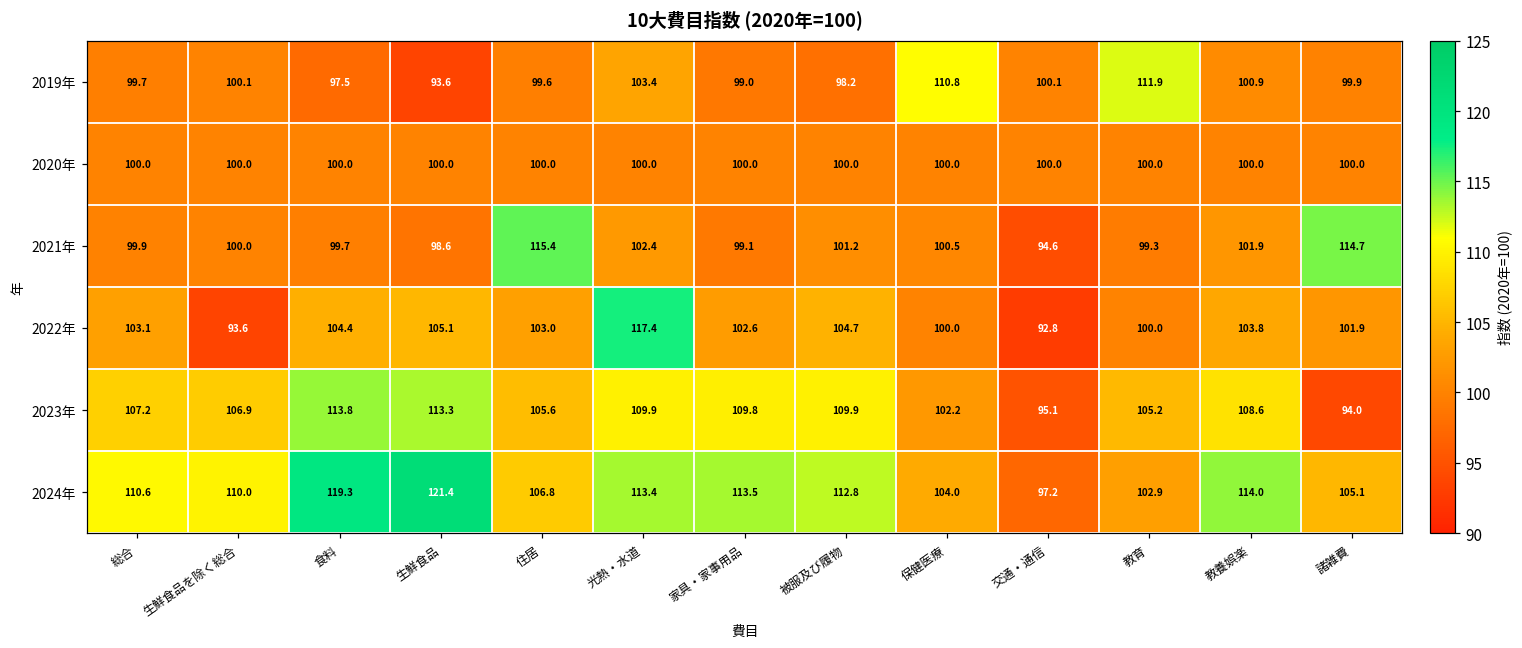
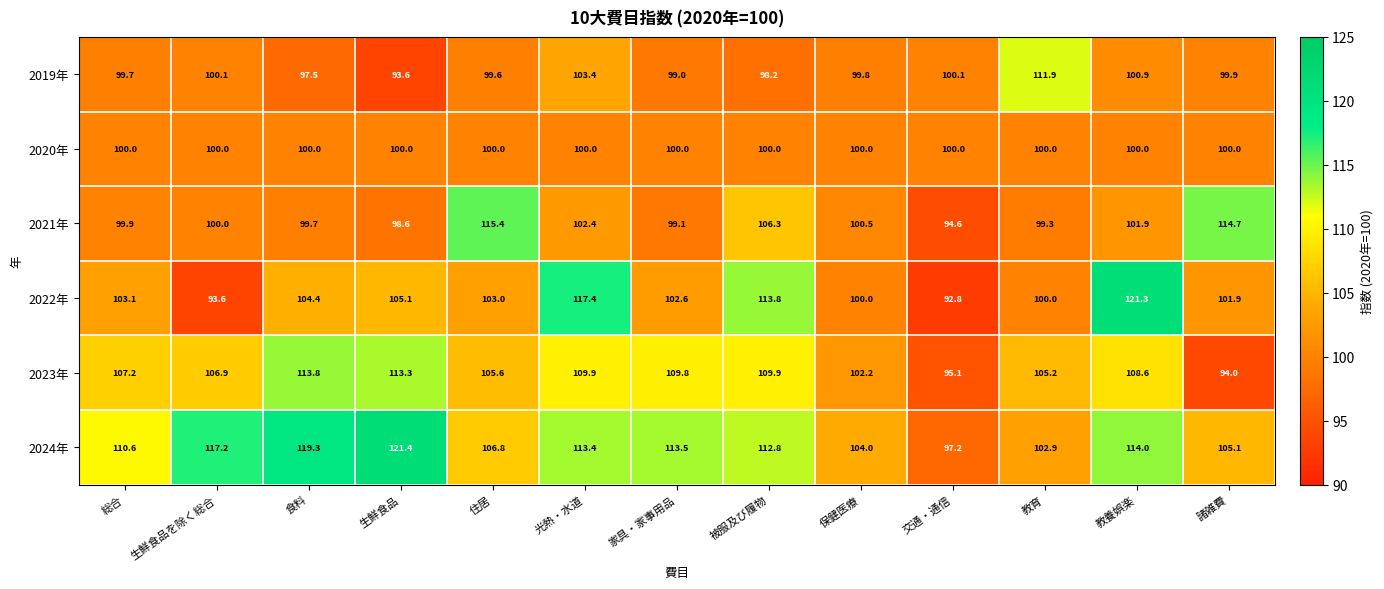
2019年, 保健医療: 110.8 -> 99.8
2021年, 被服及び履物: 101.2 -> 106.3
2022年, 被服及び履物: 104.7 -> 113.8
2022年, 教養娯楽: 103.8 -> 121.3
2024年, 生鮮食品を除く総合: 110.0 -> 117.2
